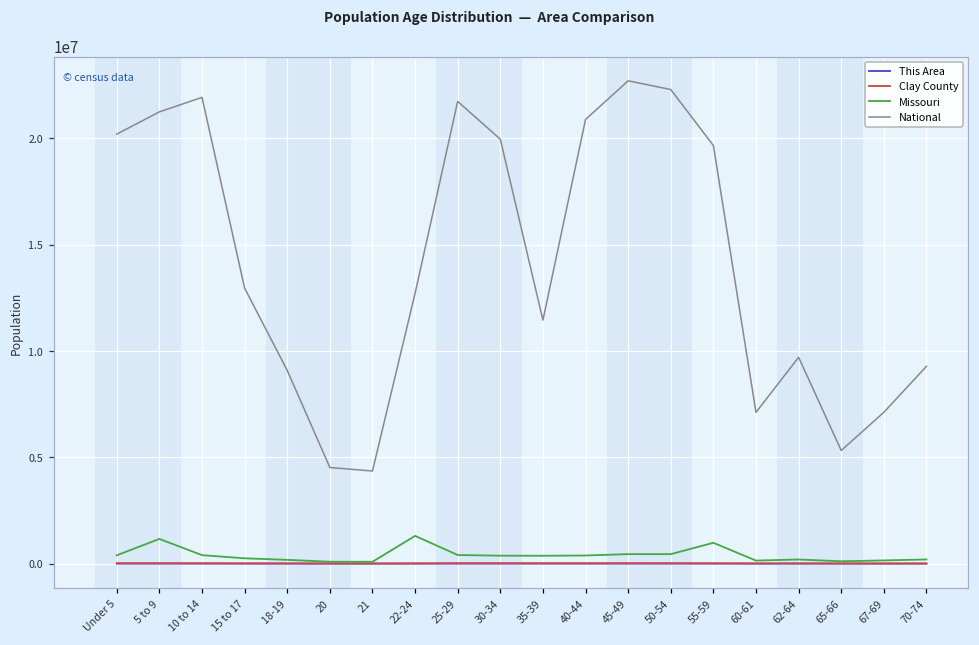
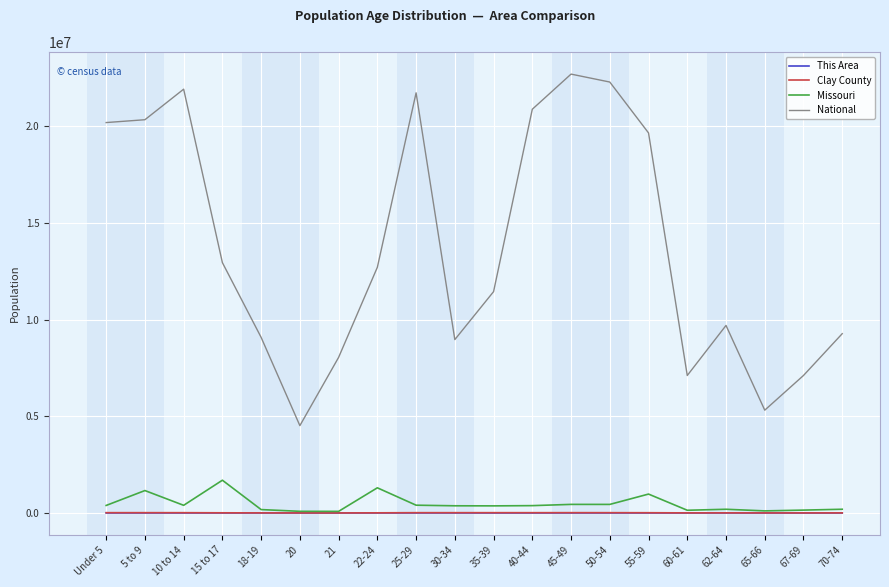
National, 5 to 9: 21200000 -> 20300000
Missouri, 15 to 17: 200000 -> 1700000
National, 21: 4400000 -> 8100000
National, 30-34: 20000000 -> 9000000
